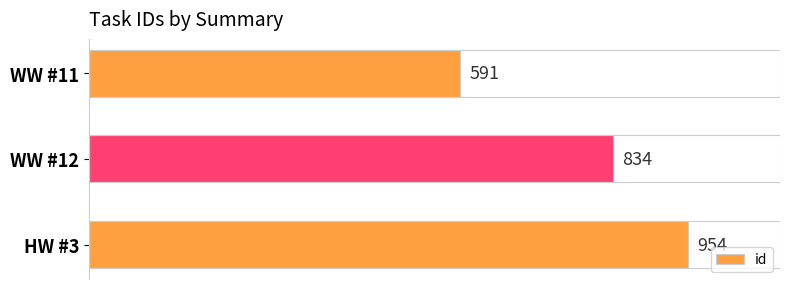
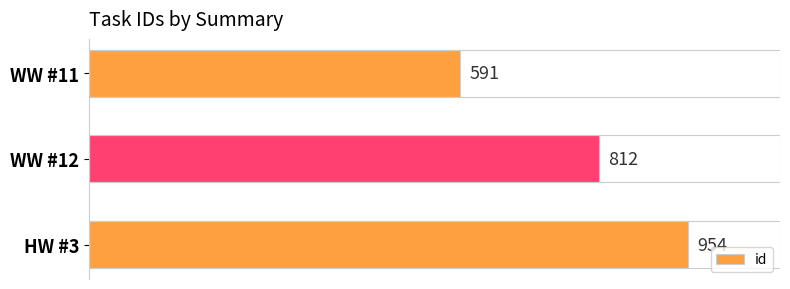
WW #12: 834 -> 812
